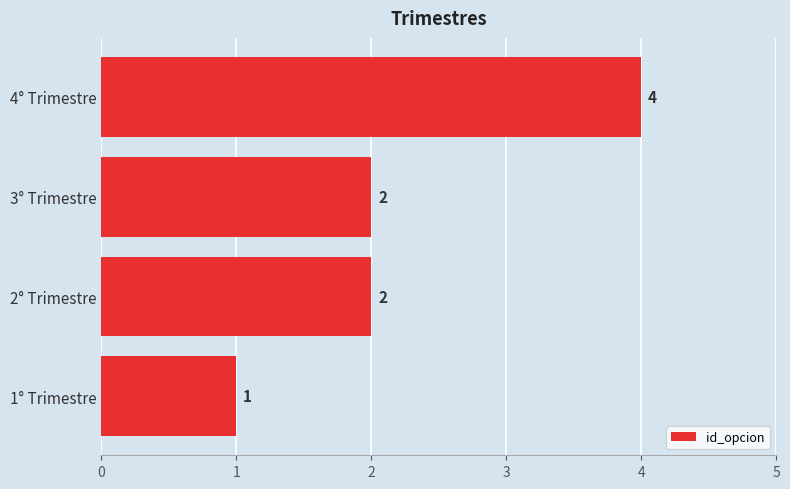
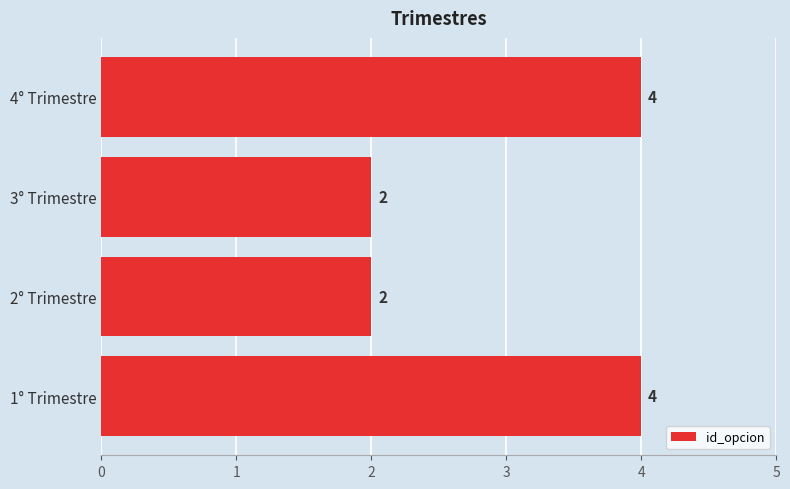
1° Trimestre: 1 -> 4
